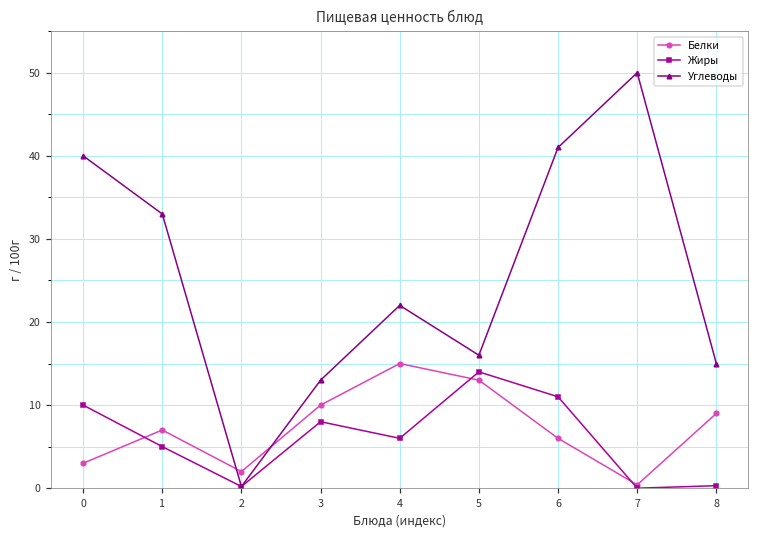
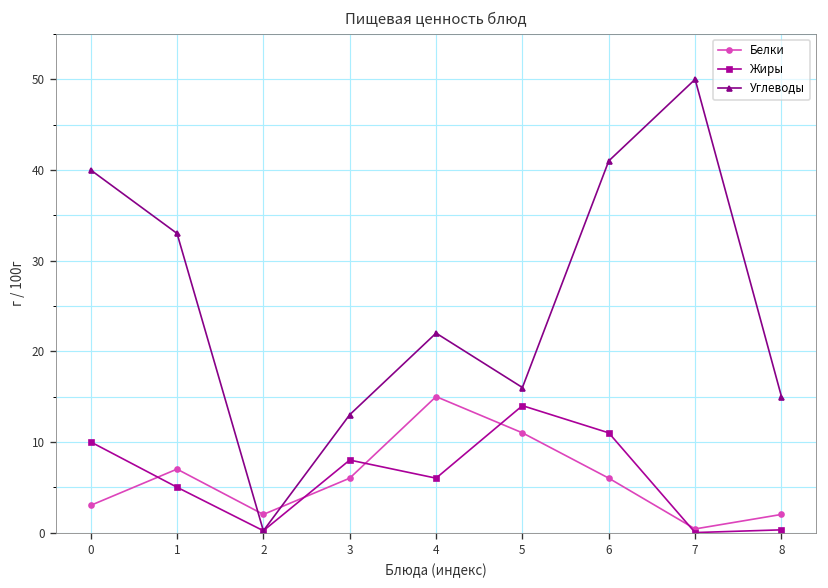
Белки, 3: 10 -> 6
Белки, 5: 13 -> 11
Белки, 8: 9 -> 2
